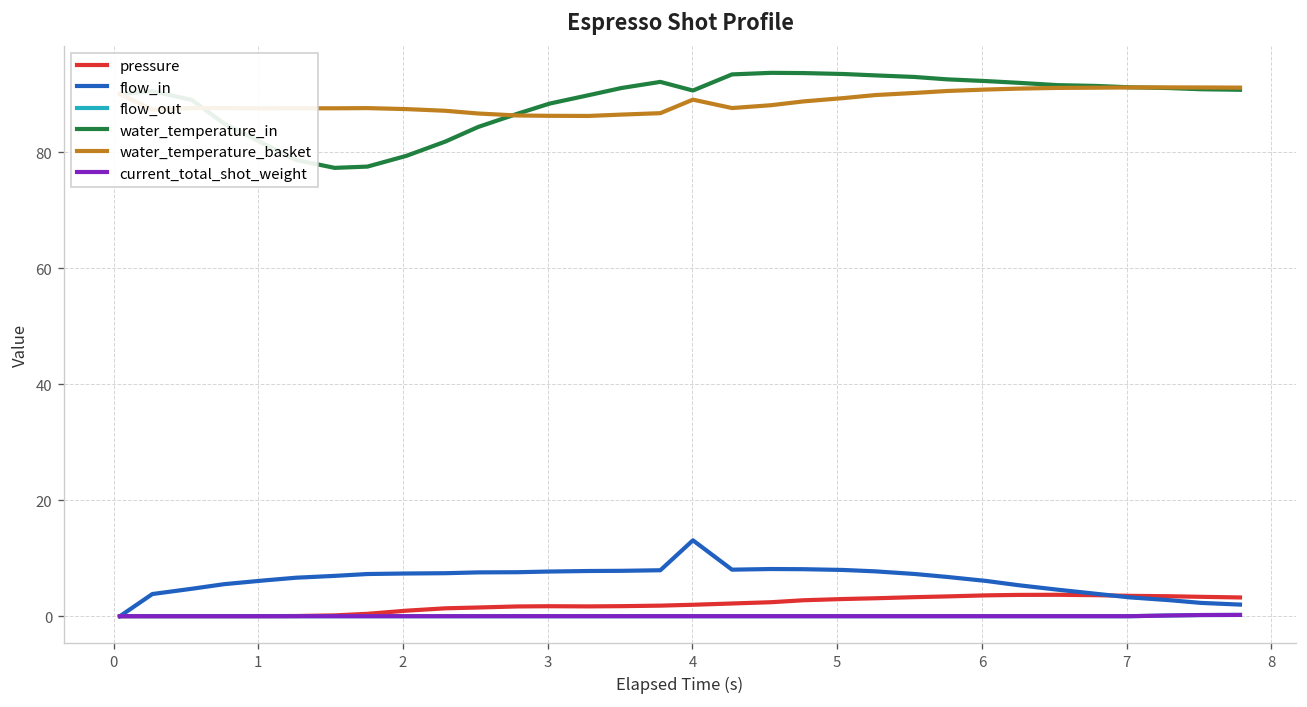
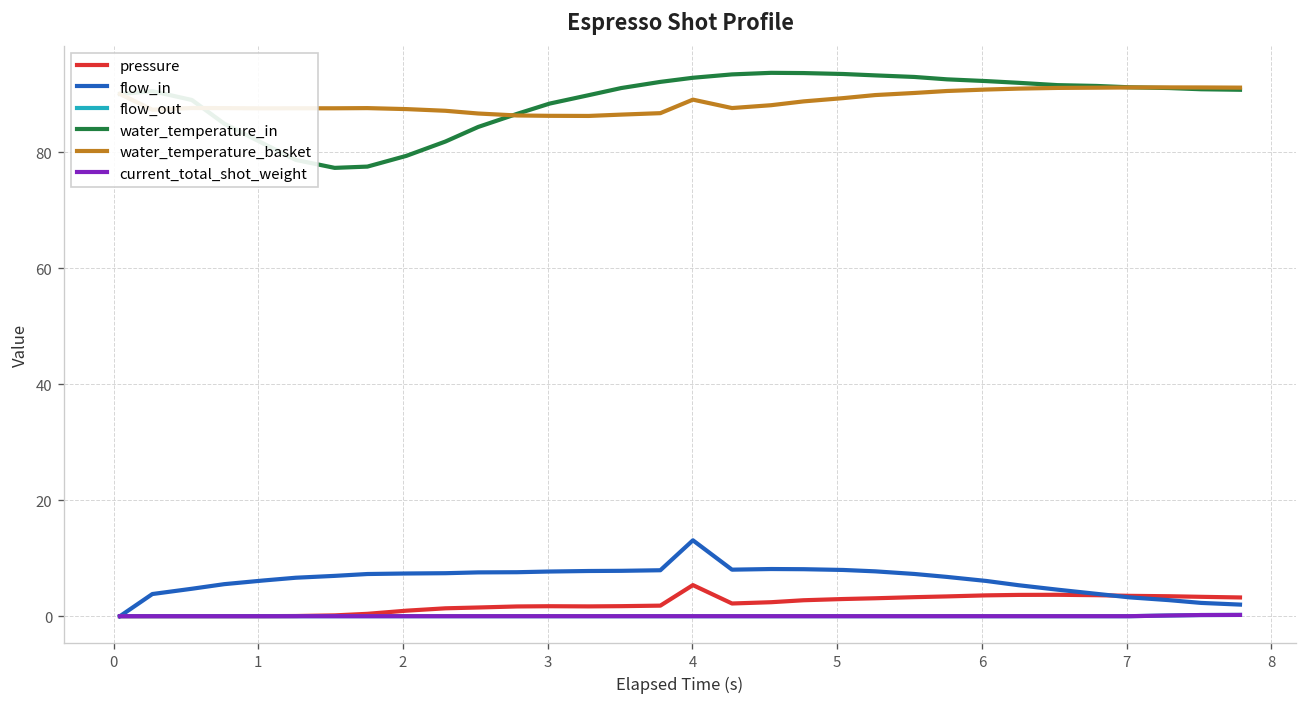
pressure, 4: 2 -> 5
water_temperature_in, 4: 91 -> 93
